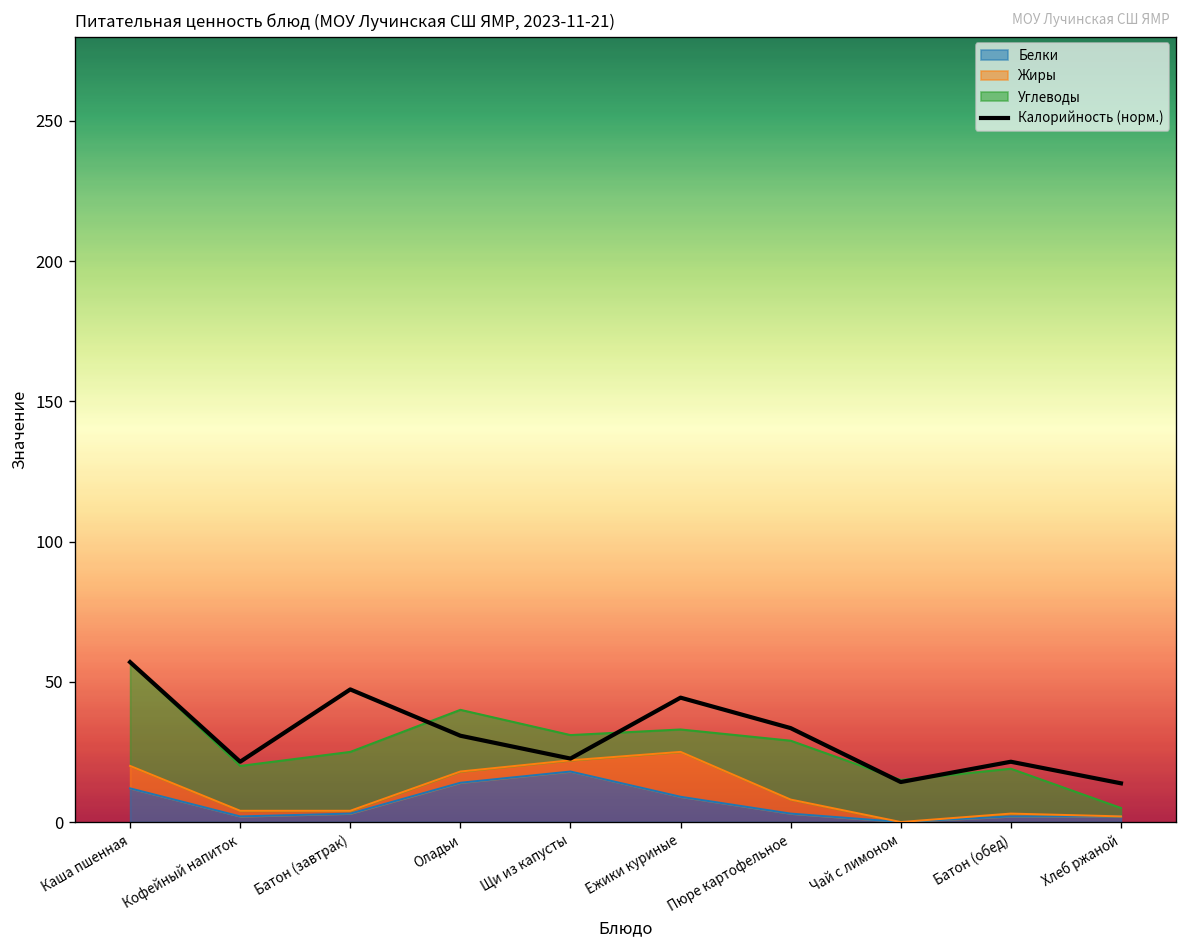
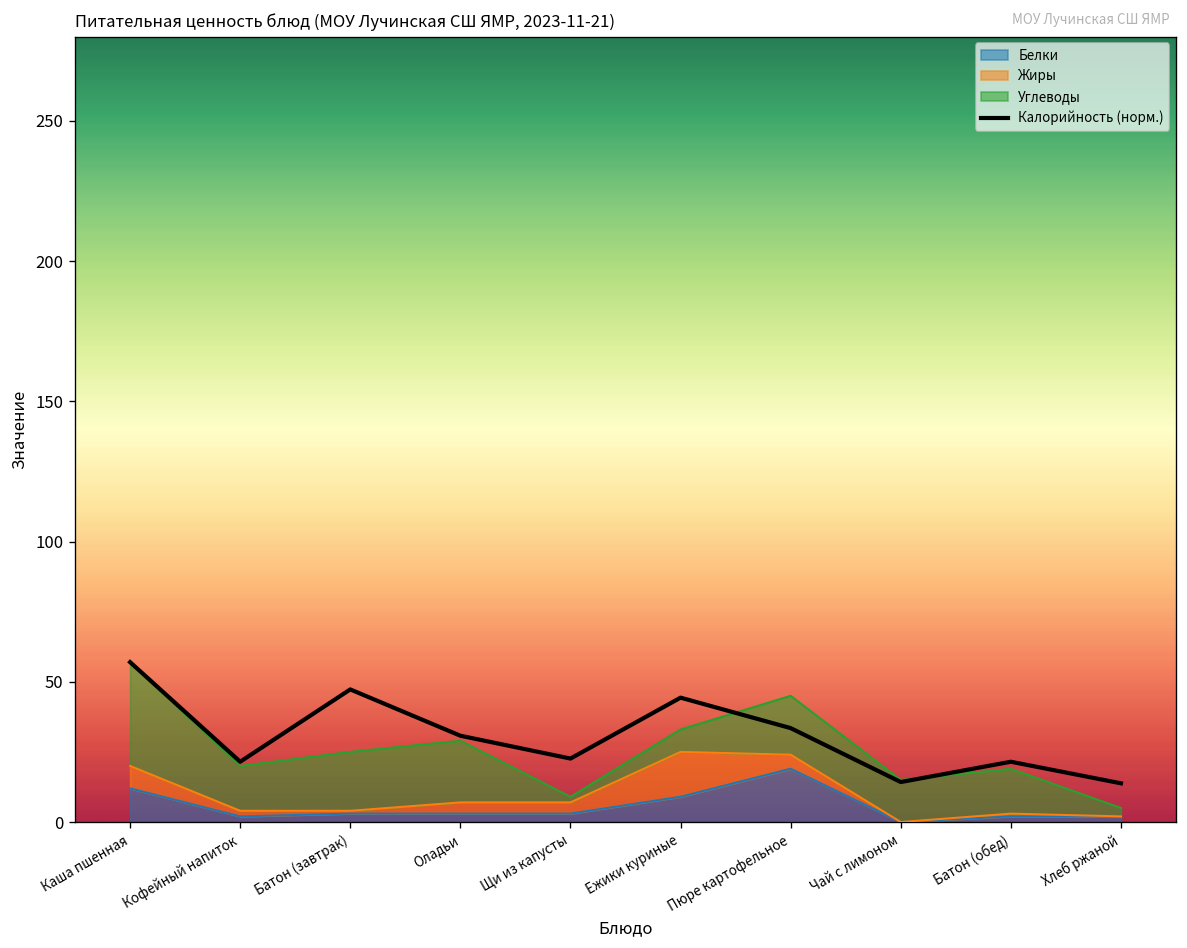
Белки, Оладьи: 14 -> 3
Белки, Щи из капусты: 18 -> 3
Углеводы, Щи из капусты: 9 -> 2
Белки, Пюре картофельное: 3 -> 19
